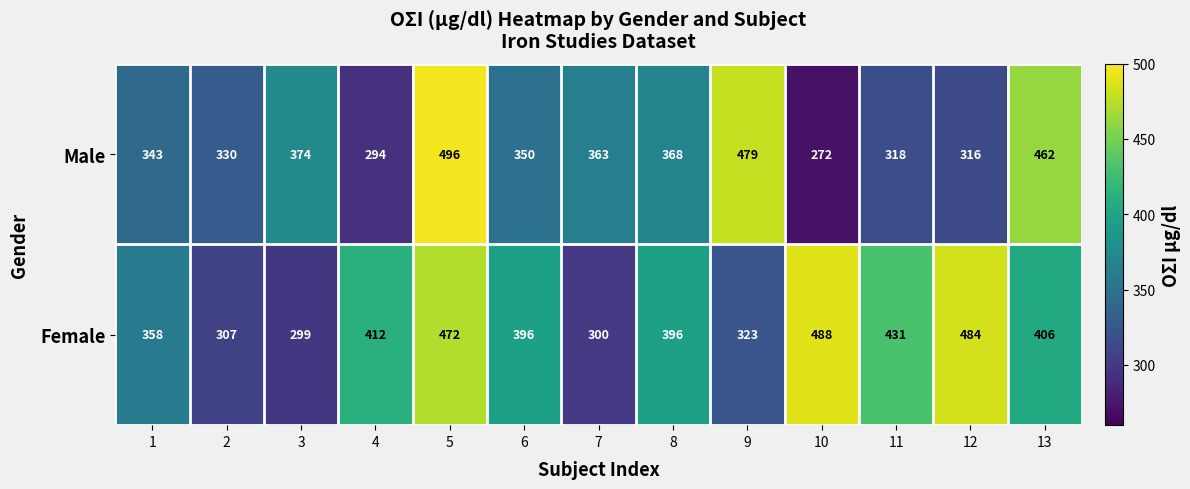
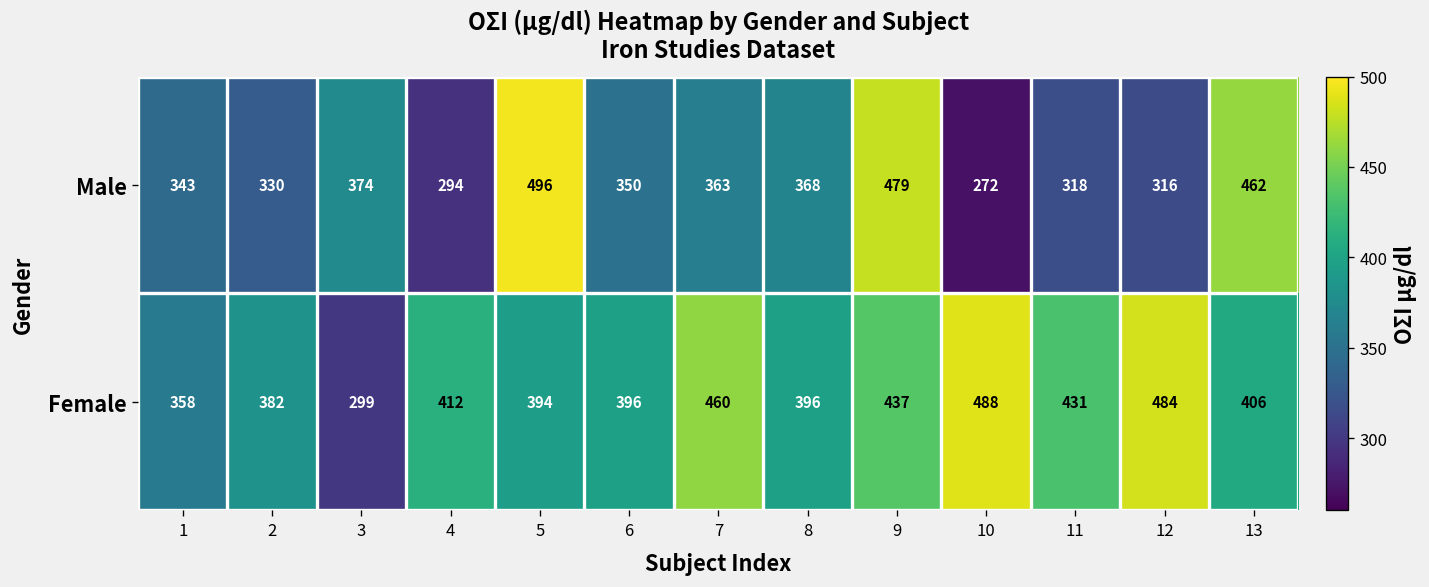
Female, 2: 307 -> 382
Female, 5: 472 -> 394
Female, 7: 300 -> 460
Female, 9: 323 -> 437
